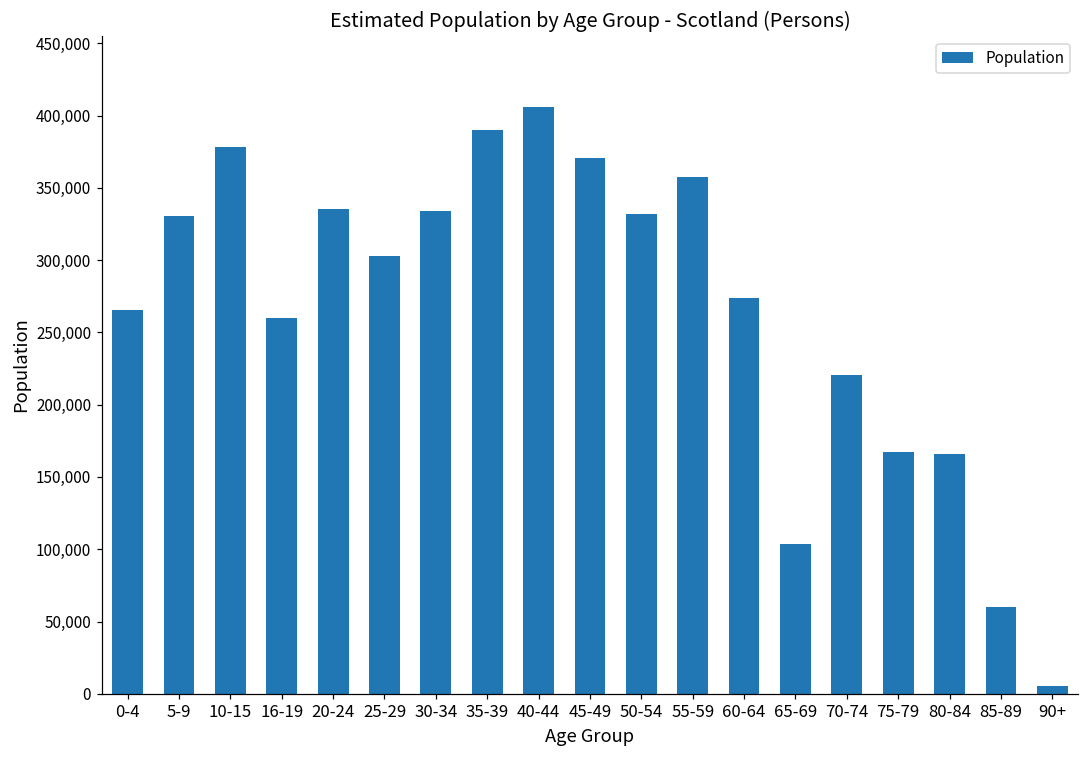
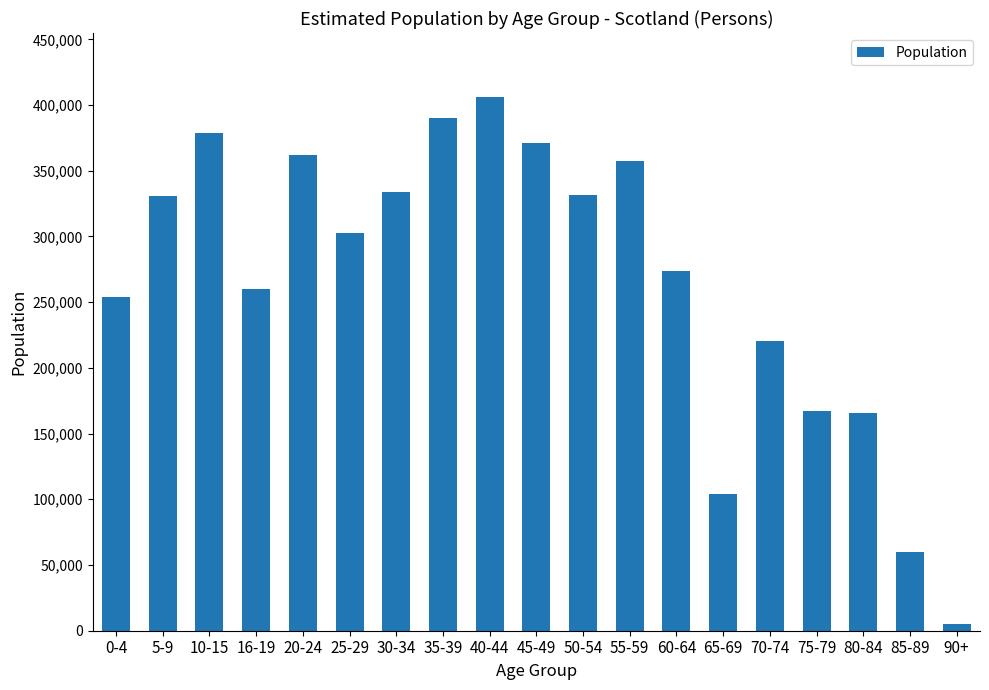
0-4: 265,000 -> 254,000
20-24: 336,000 -> 362,000
